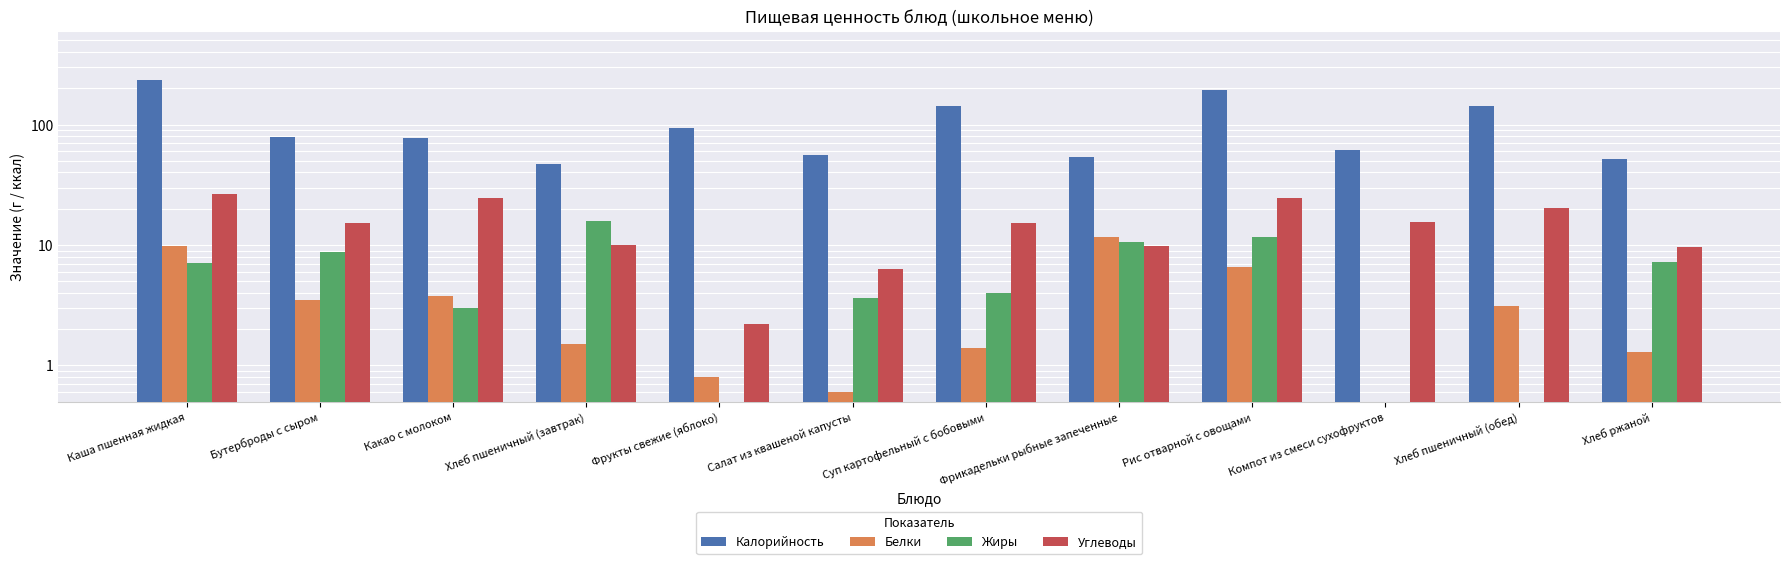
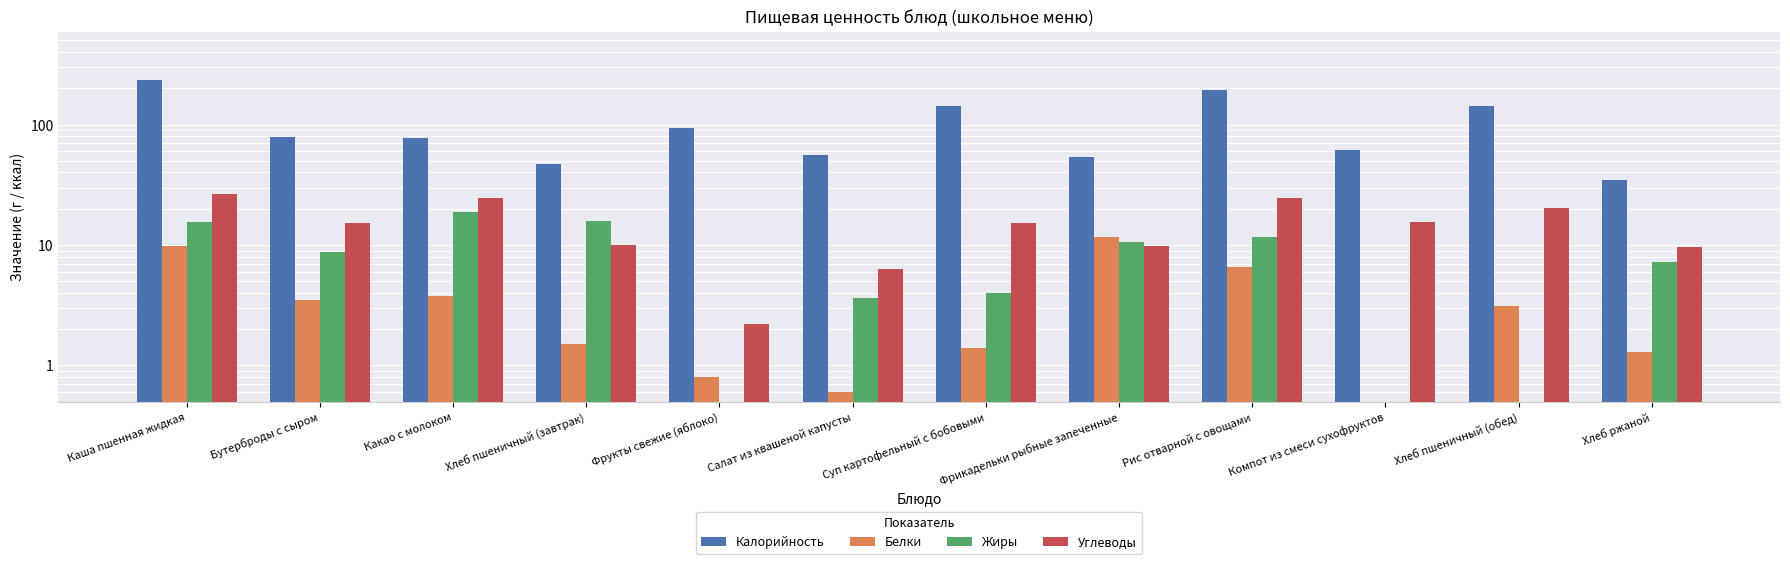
Жиры, Каша пшенная жидкая: 7 -> 15
Жиры, Какао с молоком: 3.0 -> 19
Калорийность, Хлеб ржаной: 52 -> 35
